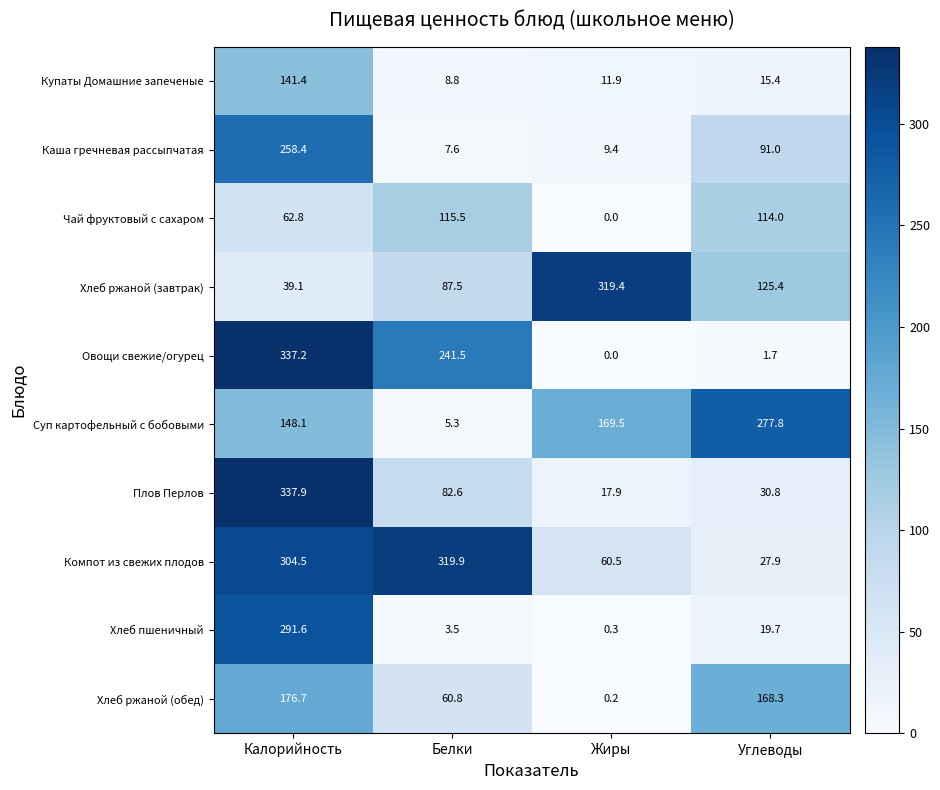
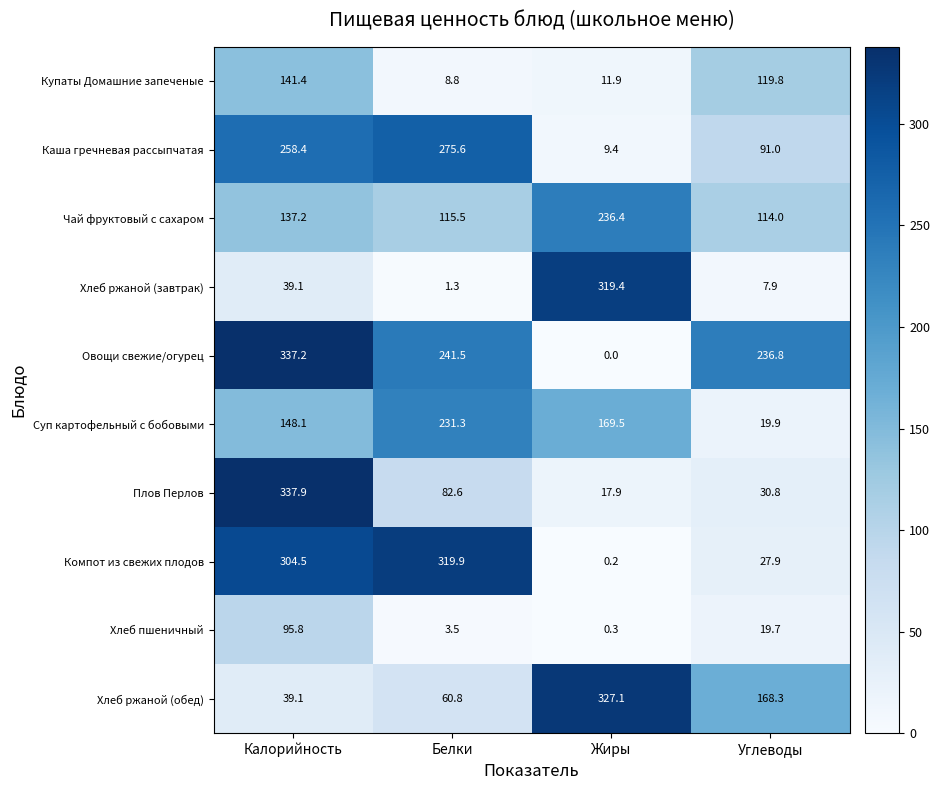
Купаты Домашние запеченые, Углеводы: 15.4 -> 119.8
Каша гречневая рассыпчатая, Белки: 7.6 -> 275.6
Чай фруктовый с сахаром, Калорийность: 62.8 -> 137.2
Чай фруктовый с сахаром, Жиры: 0.0 -> 236.4
Хлеб ржаной (завтрак), Белки: 87.5 -> 1.3
Хлеб ржаной (завтрак), Углеводы: 125.4 -> 7.9
Овощи свежие/огурец, Углеводы: 1.7 -> 236.8
Суп картофельный с бобовыми, Белки: 5.3 -> 231.3
Суп картофельный с бобовыми, Углеводы: 277.8 -> 19.9
Компот из свежих плодов, Жиры: 60.5 -> 0.2
Хлеб пшеничный, Калорийность: 291.6 -> 95.8
Хлеб ржаной (обед), Калорийность: 176.7 -> 39.1
Хлеб ржаной (обед), Жиры: 0.2 -> 327.1
